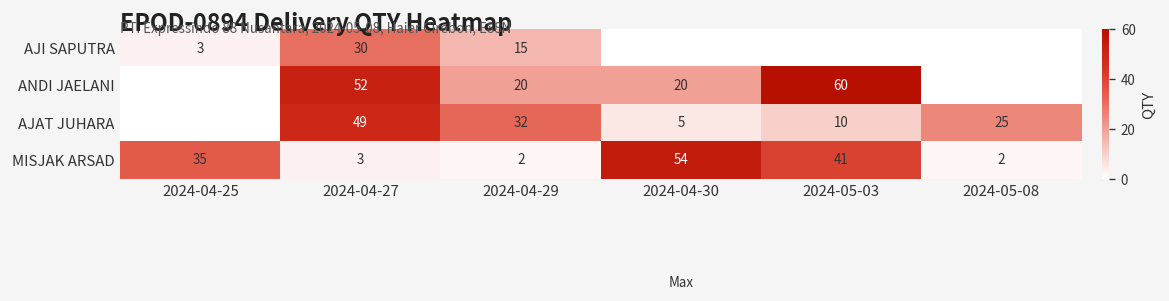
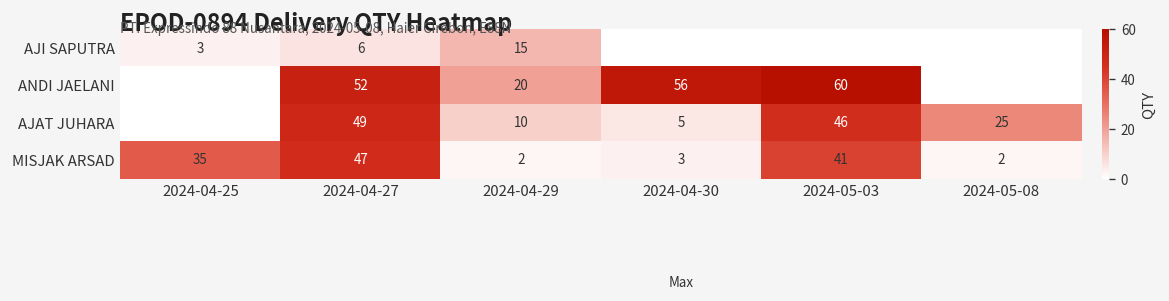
AJI SAPUTRA, 2024-04-27: 30 -> 6
ANDI JAELANI, 2024-04-30: 20 -> 56
AJAT JUHARA, 2024-04-29: 32 -> 10
AJAT JUHARA, 2024-05-03: 10 -> 46
MISJAK ARSAD, 2024-04-27: 3 -> 47
MISJAK ARSAD, 2024-04-30: 54 -> 3
